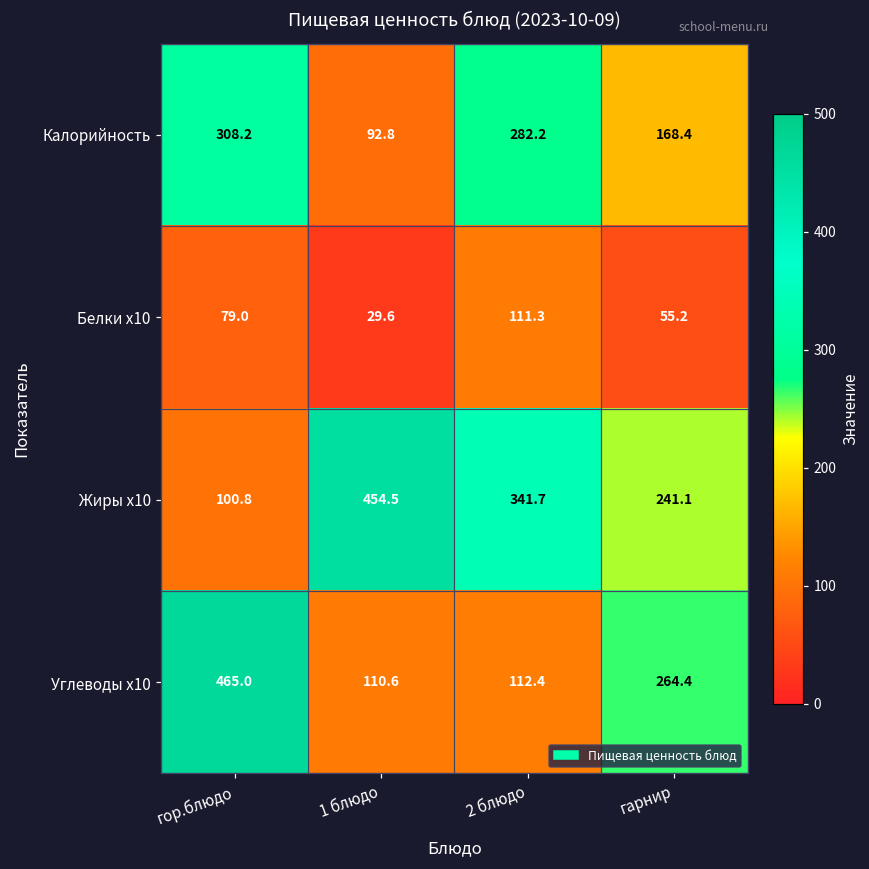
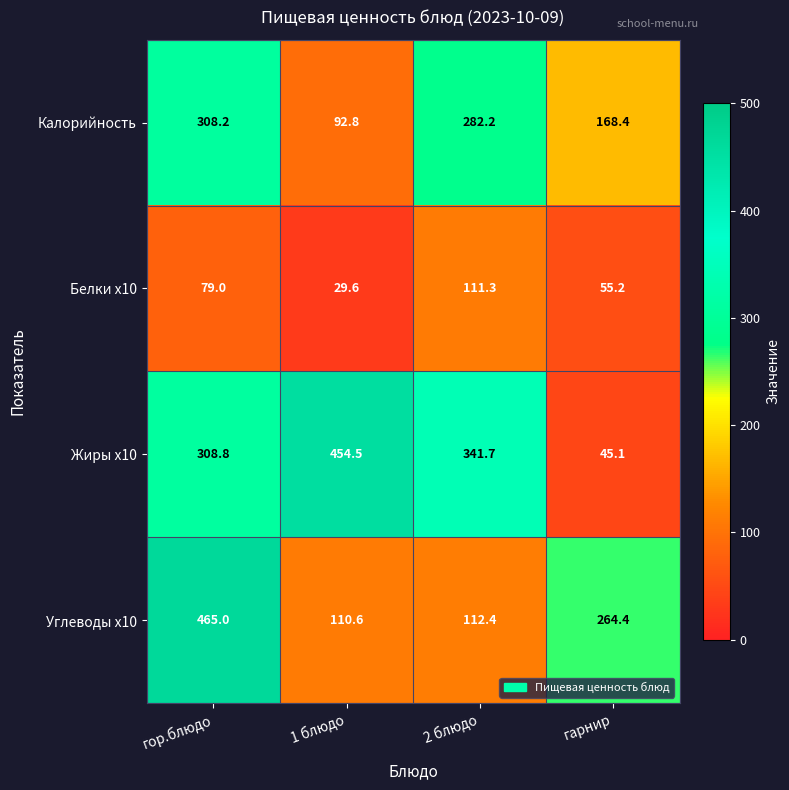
Жиры x10, гор.блюдо: 100.8 -> 308.8
Жиры x10, гарнир: 241.1 -> 45.1
